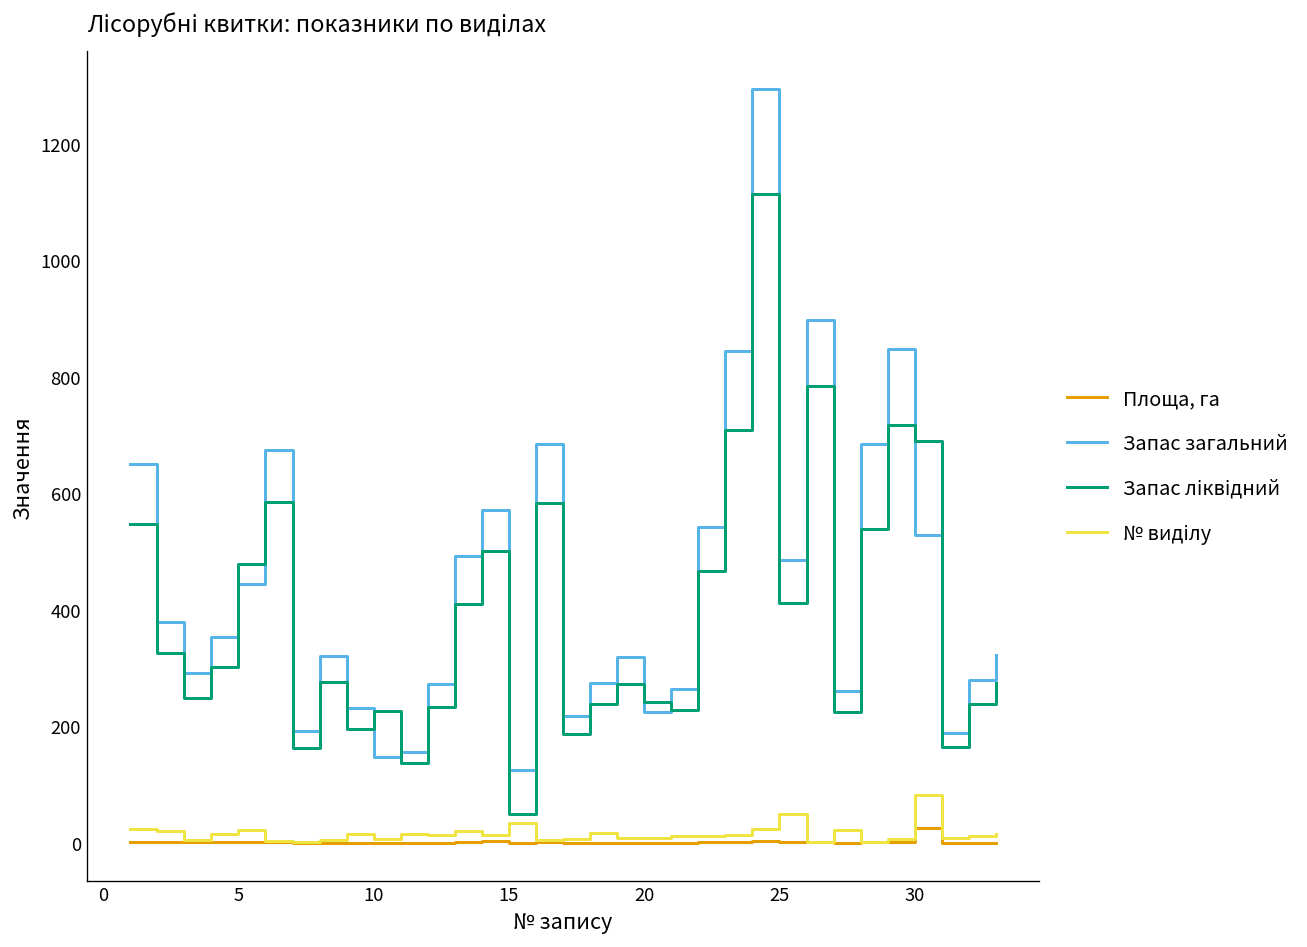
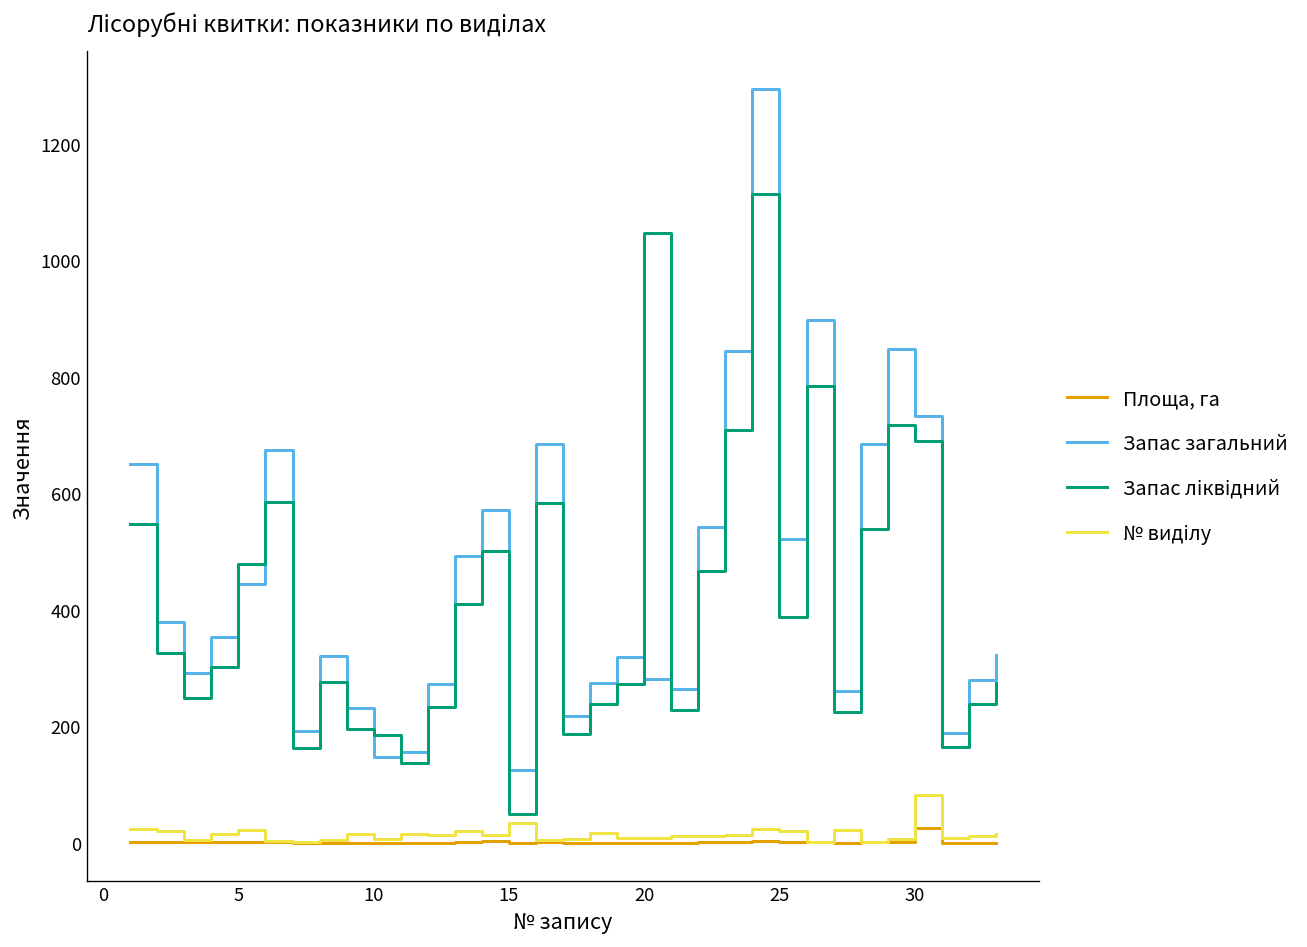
Запас ліквідний, 10: 230 -> 190
Запас загальний, 20: 230 -> 280
Запас ліквідний, 20: 240 -> 1050
Запас загальний, 25: 490 -> 520
Запас ліквідний, 25: 410 -> 390
№ виділу, 25: 50 -> 20
Запас загальний, 30: 530 -> 730
